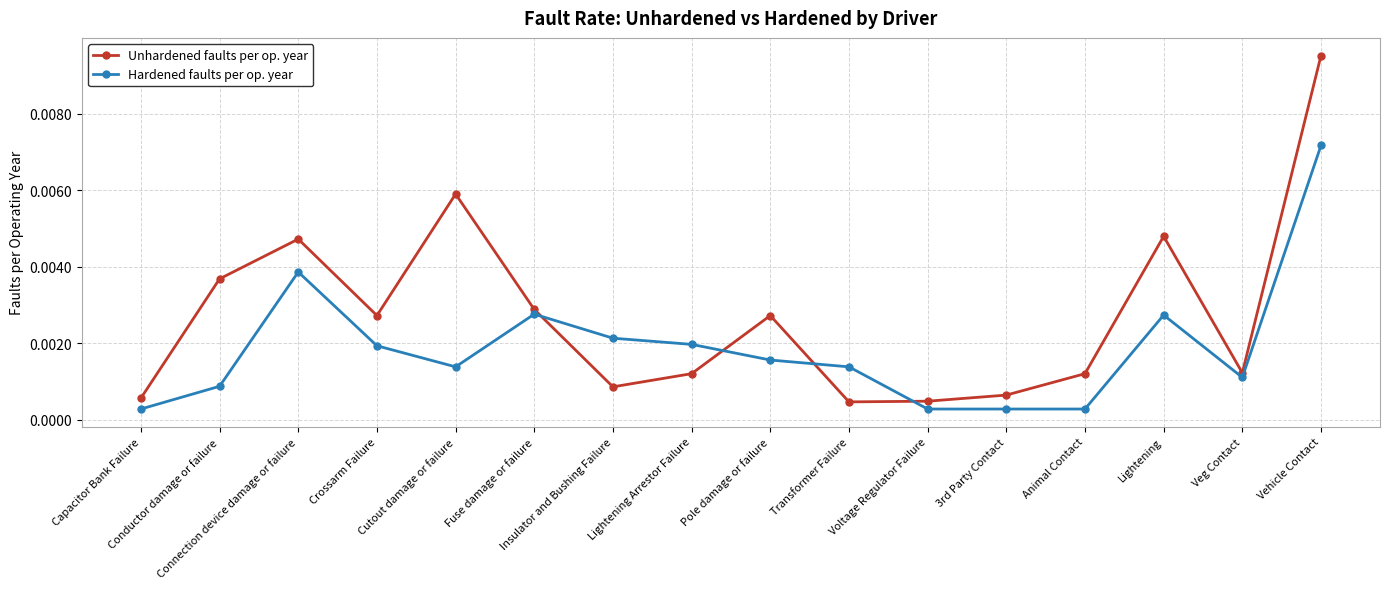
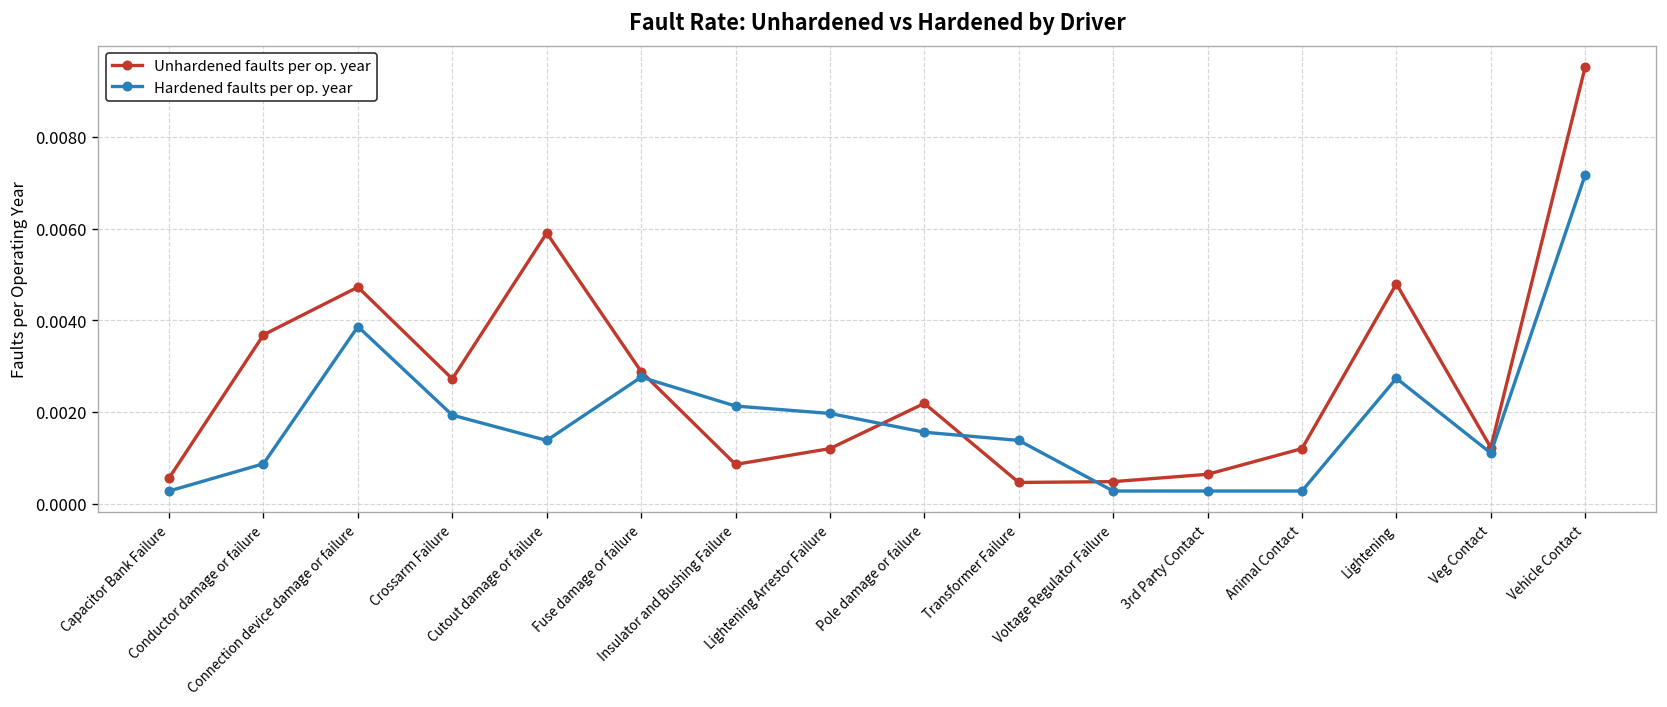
Unhardened faults per op. year, Pole damage or failure: 0.0027 -> 0.0022
